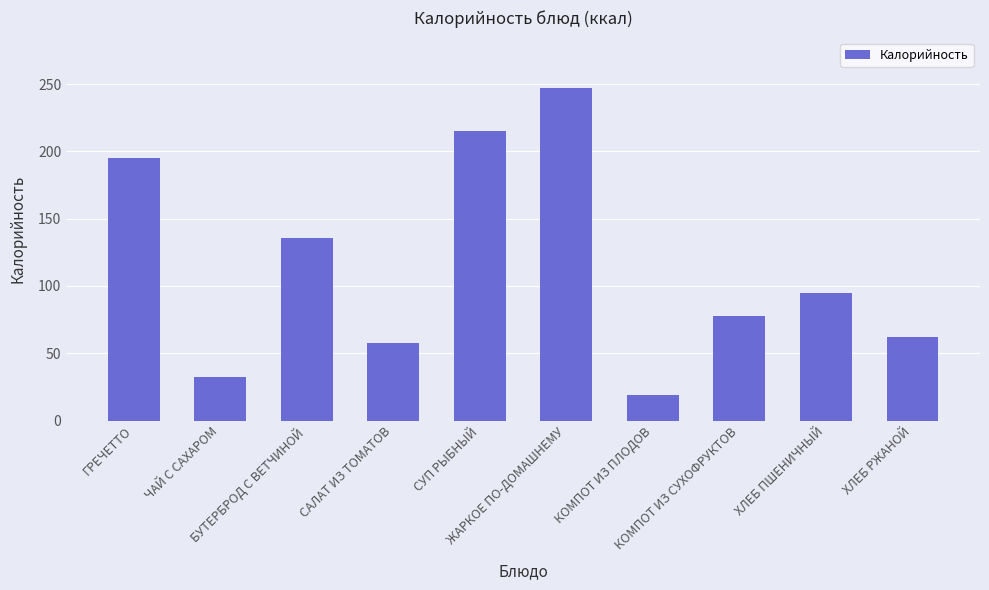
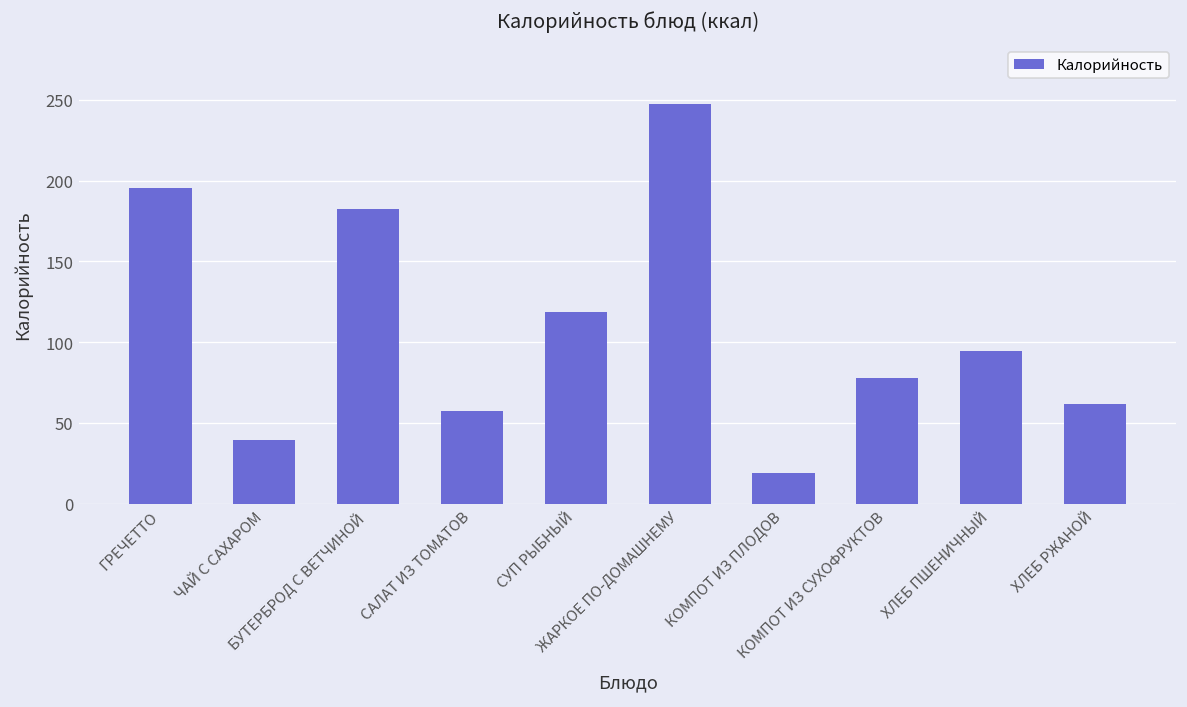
ЧАЙ С САХАРОМ: 32 -> 40
БУТЕРБРОД С ВЕТЧИНОЙ: 136 -> 182
СУП РЫБНЫЙ: 215 -> 119
